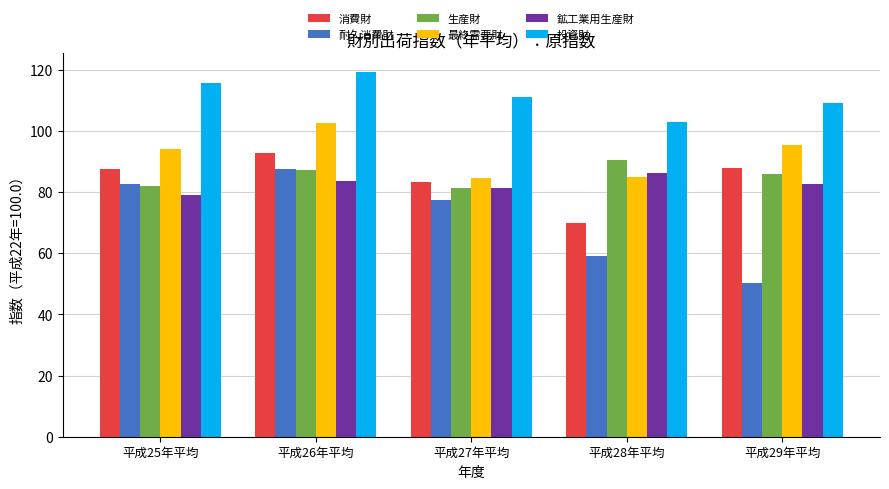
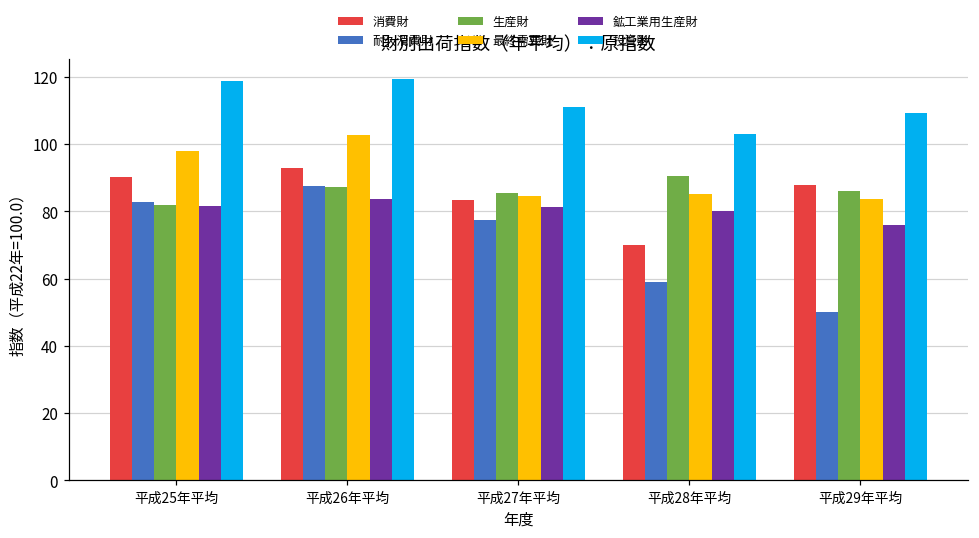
消費財, 平成25年平均: 88 -> 90
最終需要財, 平成25年平均: 94 -> 98
鉱工業用生産財, 平成25年平均: 79 -> 82
投資財, 平成25年平均: 116 -> 119
生産財, 平成27年平均: 81 -> 85
鉱工業用生産財, 平成28年平均: 86 -> 80
最終需要財, 平成29年平均: 96 -> 84
鉱工業用生産財, 平成29年平均: 83 -> 76
